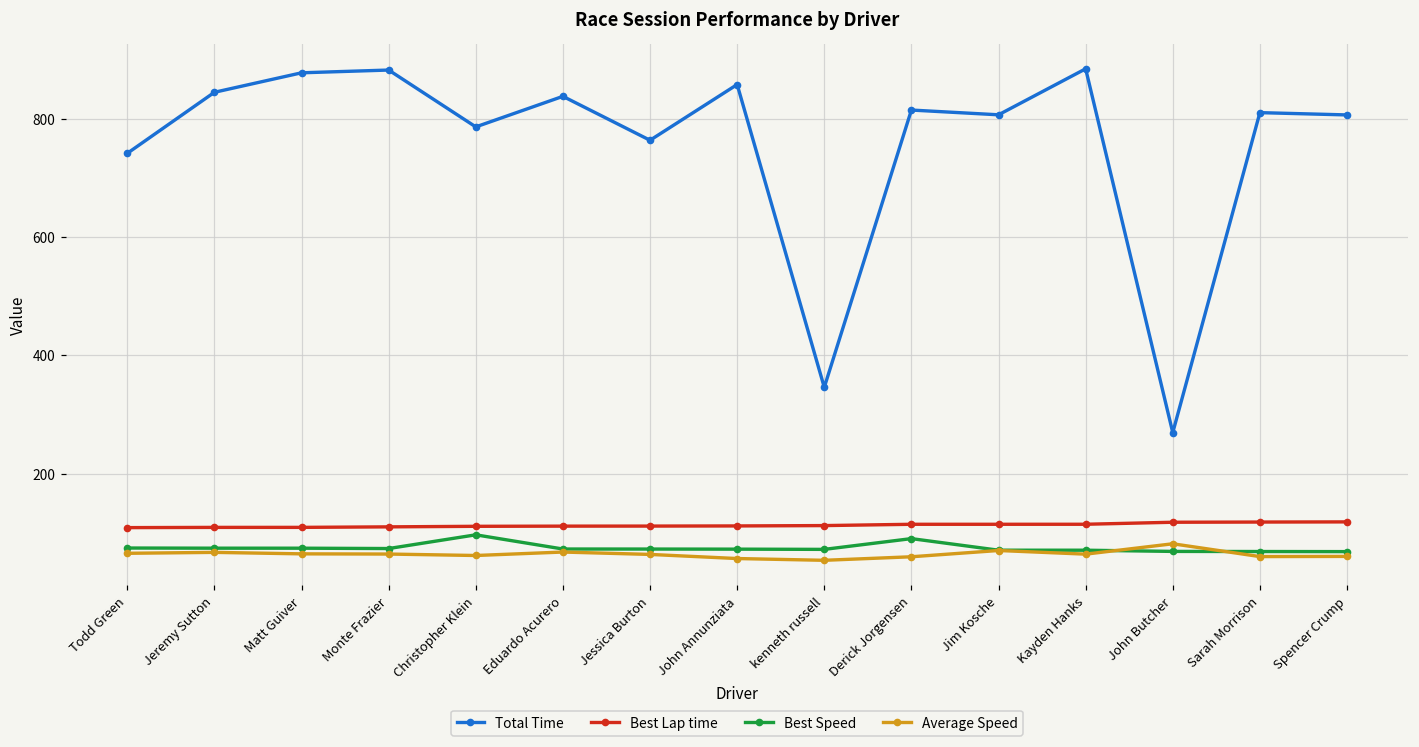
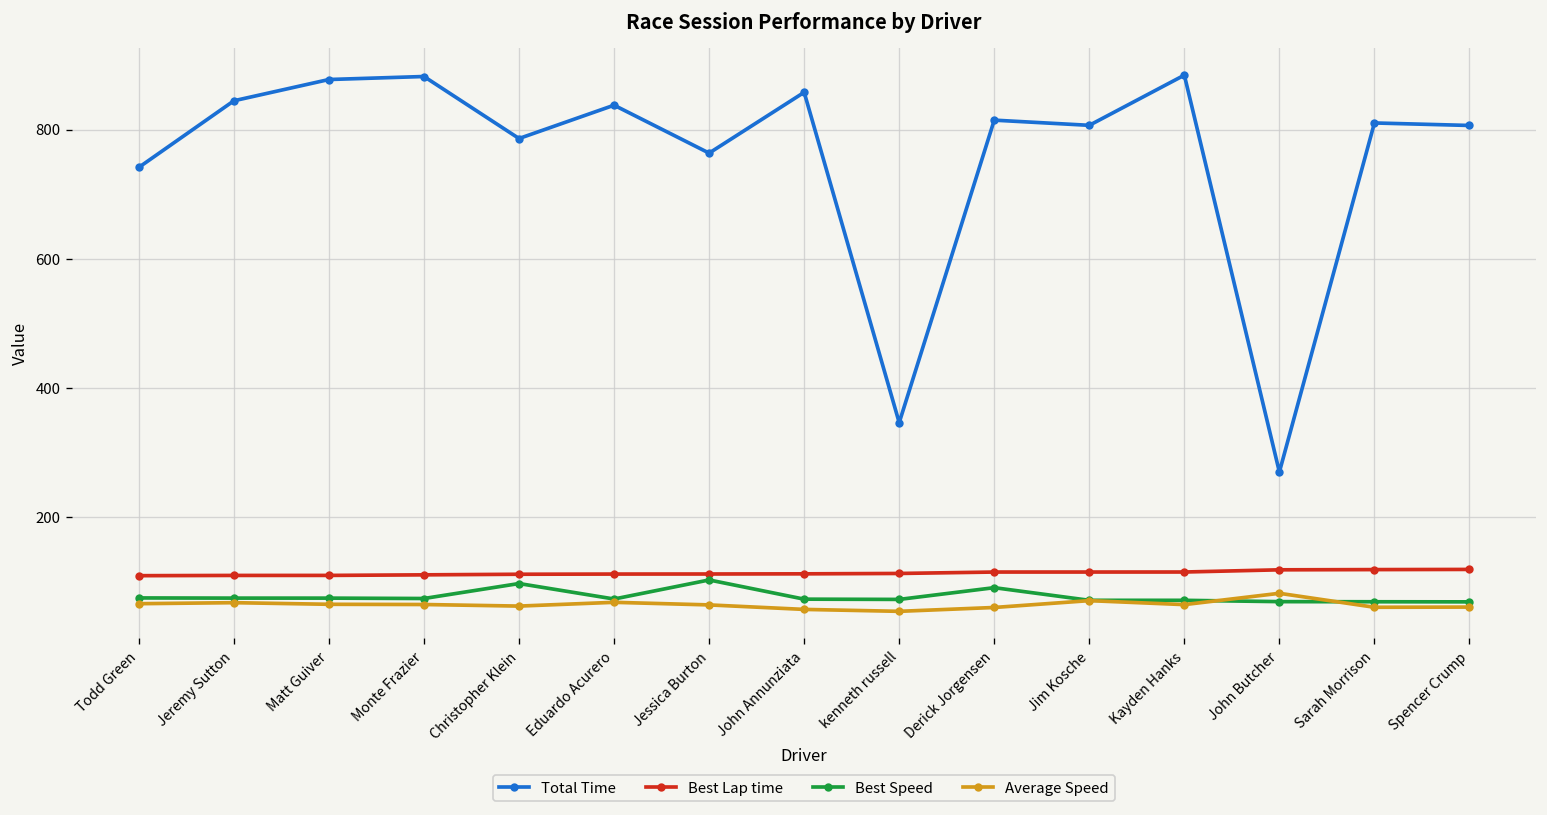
Best Speed, Jessica Burton: 70 -> 100
